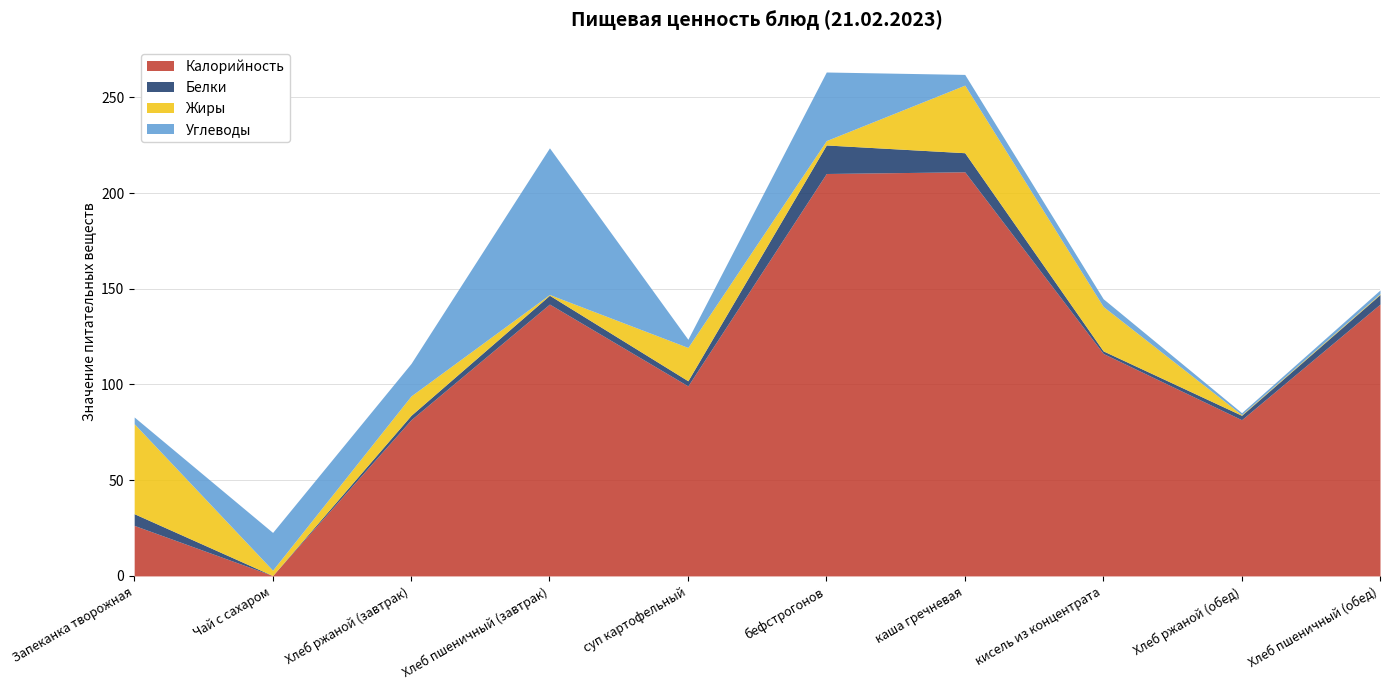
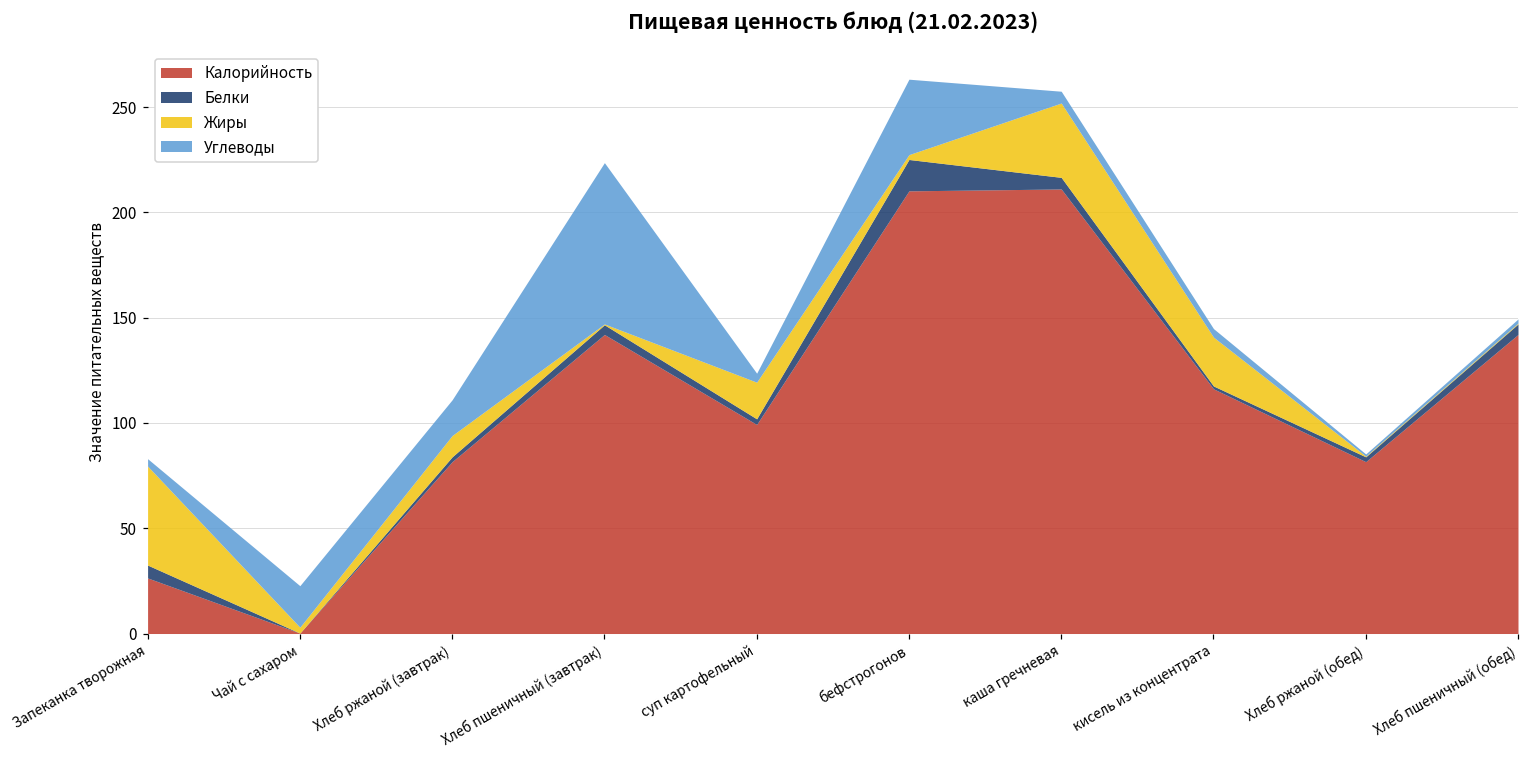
Белки, каша гречневая: 10 -> 6
